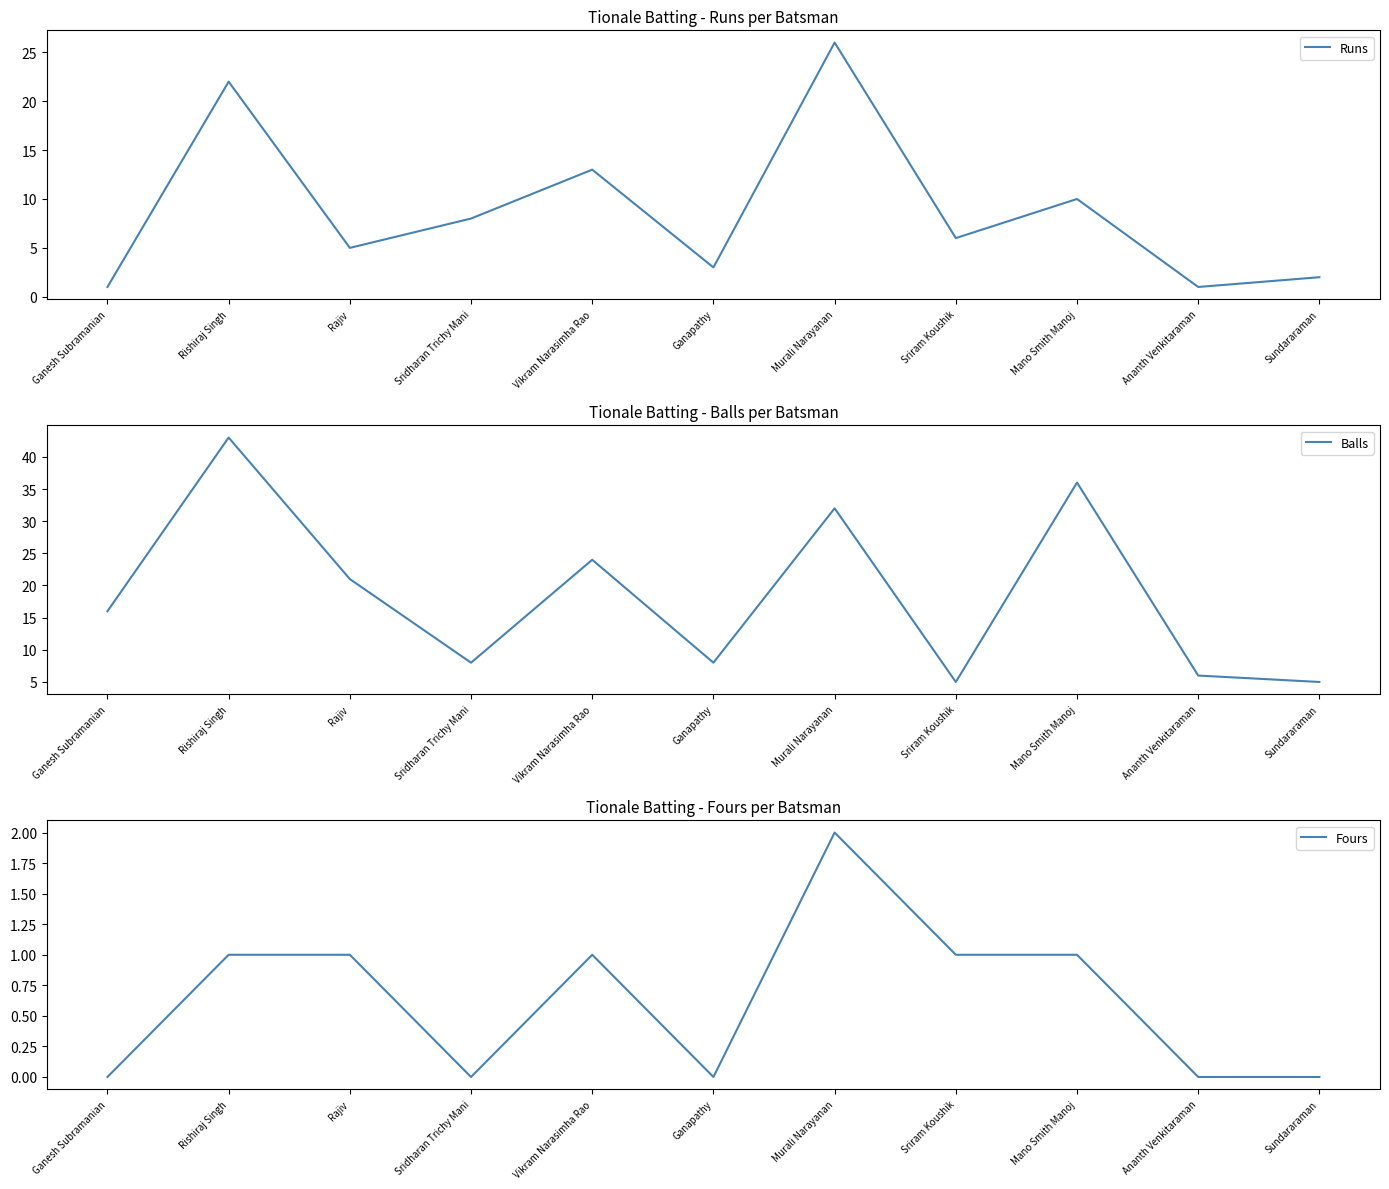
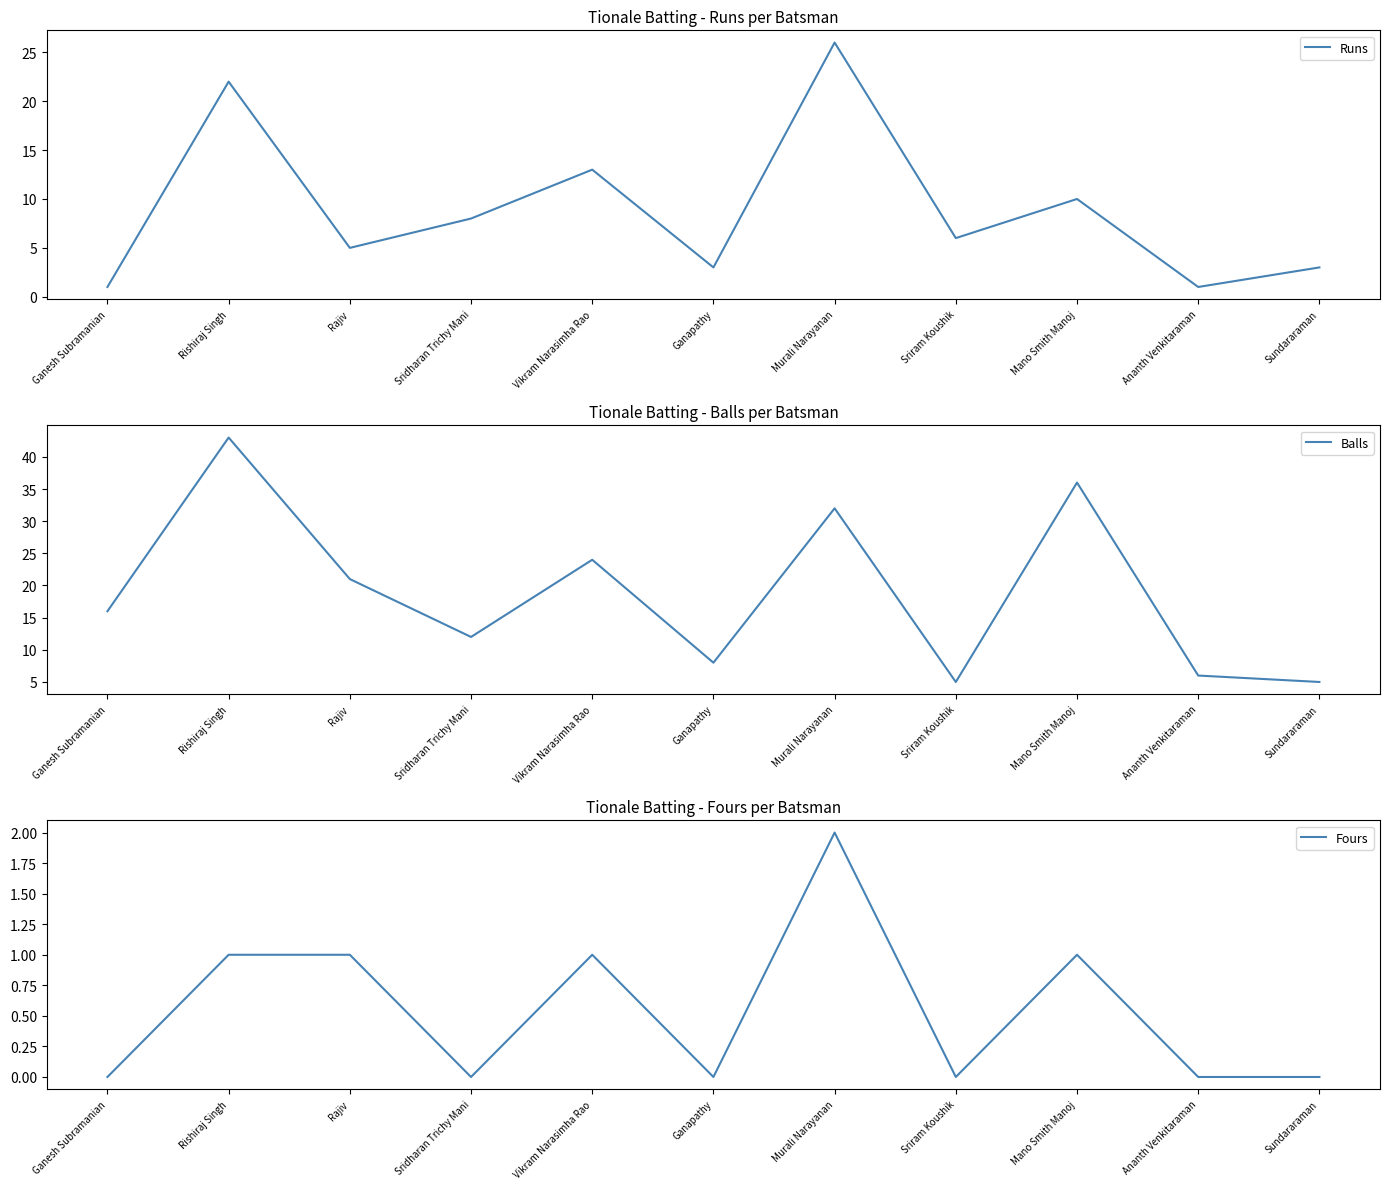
Tionale Batting - Runs per Batsman, Sundararaman: 2 -> 3
Tionale Batting - Balls per Batsman, Sridharan Trichy Mani: 8 -> 12
Tionale Batting - Fours per Batsman, Sriram Koushik: 1 -> 0
